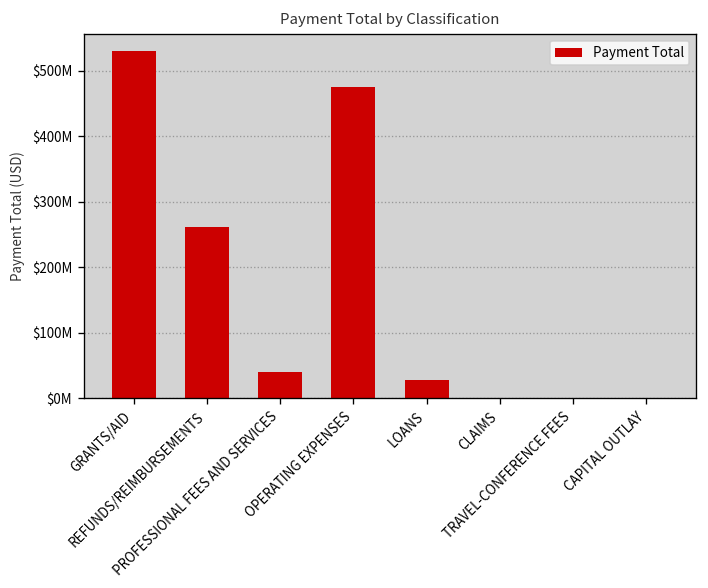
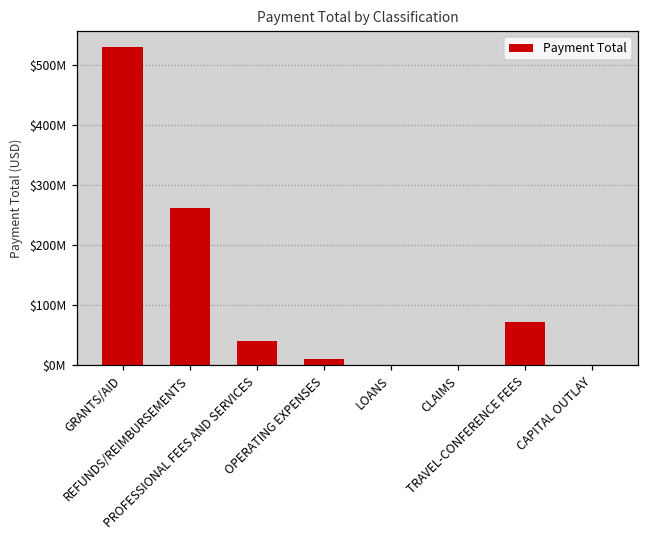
OPERATING EXPENSES: $480000000 -> $10000000
LOANS: $30000000 -> $0
TRAVEL-CONFERENCE FEES: $0 -> $70000000
